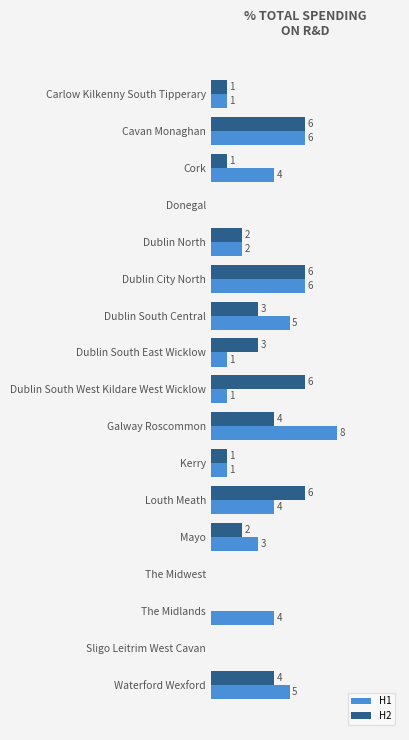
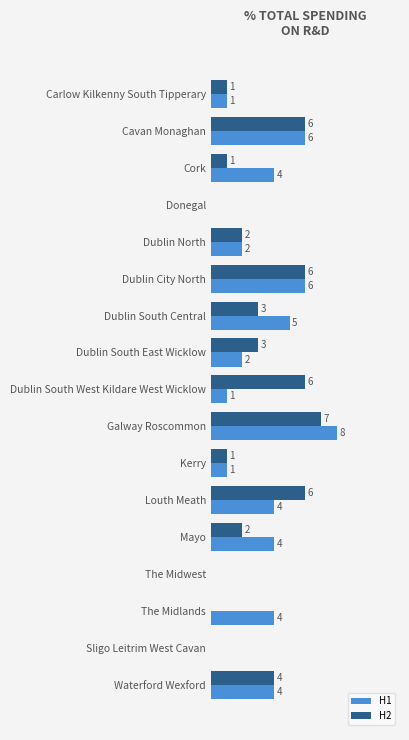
H1, Dublin South East Wicklow: 1 -> 2
H2, Galway Roscommon: 4 -> 7
H1, Mayo: 3 -> 4
H1, Waterford Wexford: 5 -> 4
